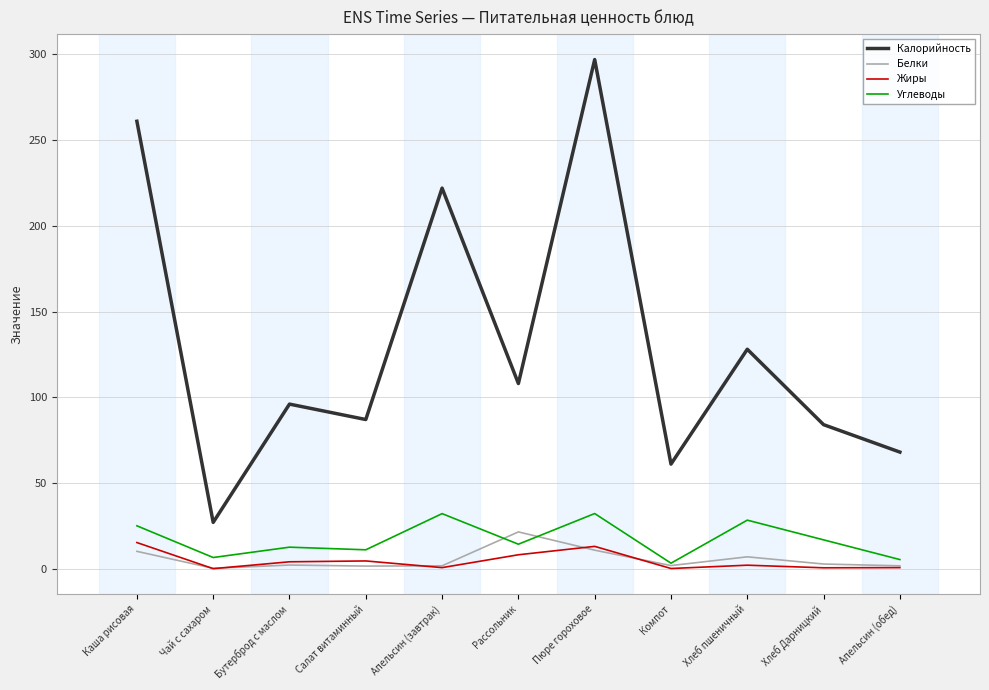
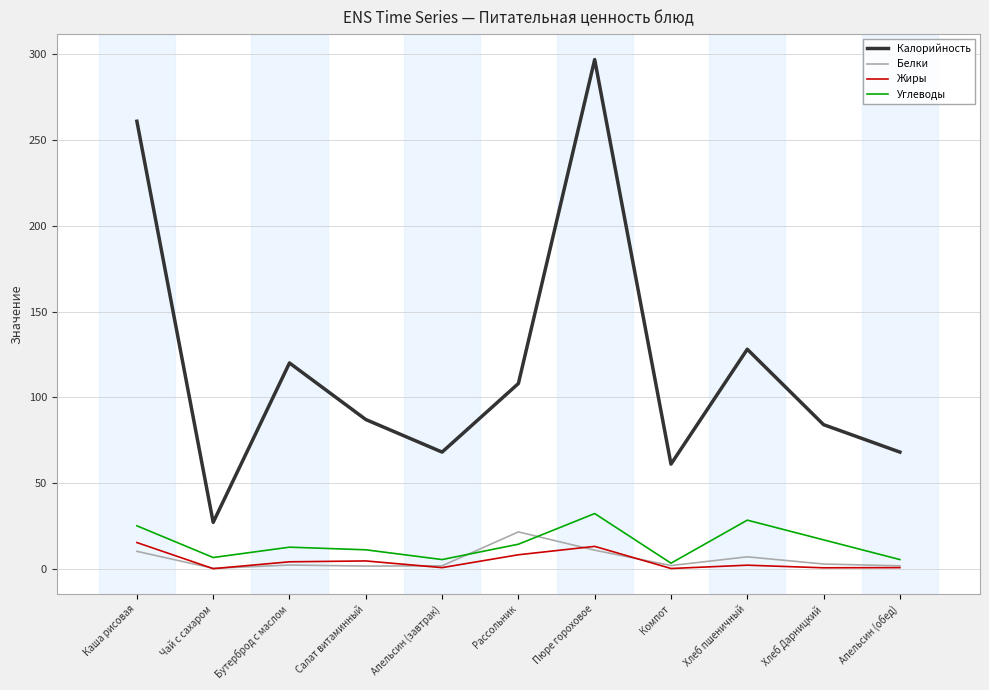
Калорийность, Бутерброд с маслом: 96 -> 120
Калорийность, Апельсин (завтрак): 222 -> 68
Углеводы, Апельсин (завтрак): 32 -> 5
